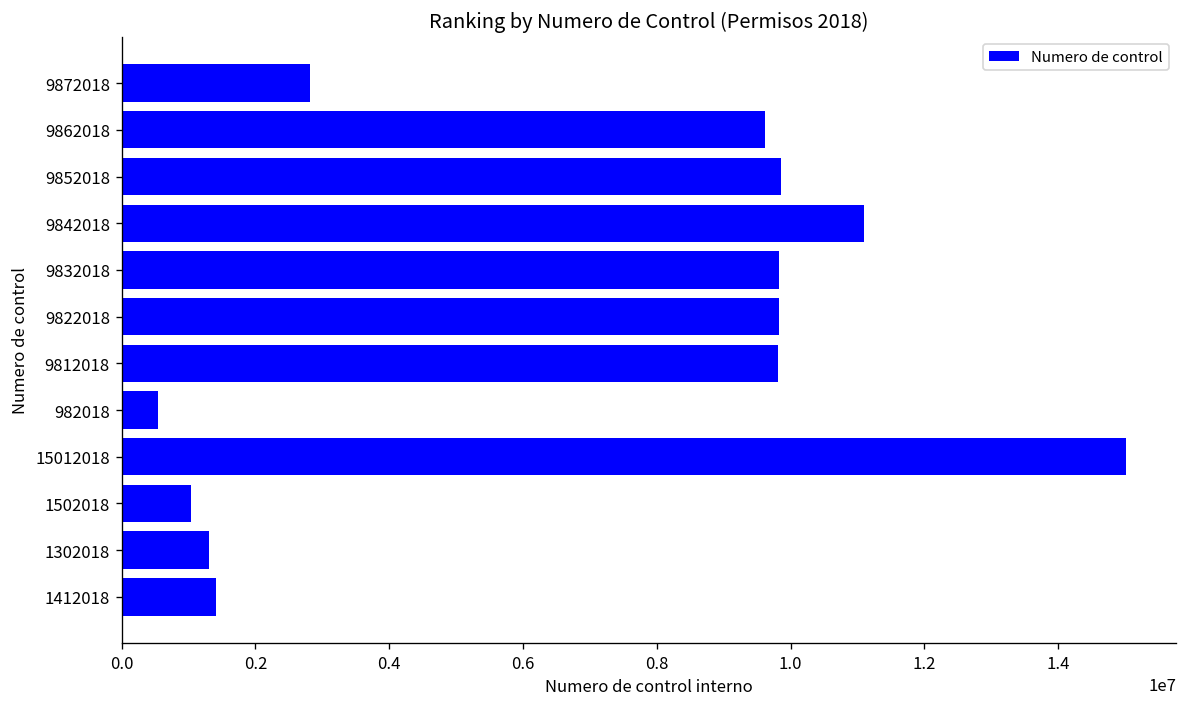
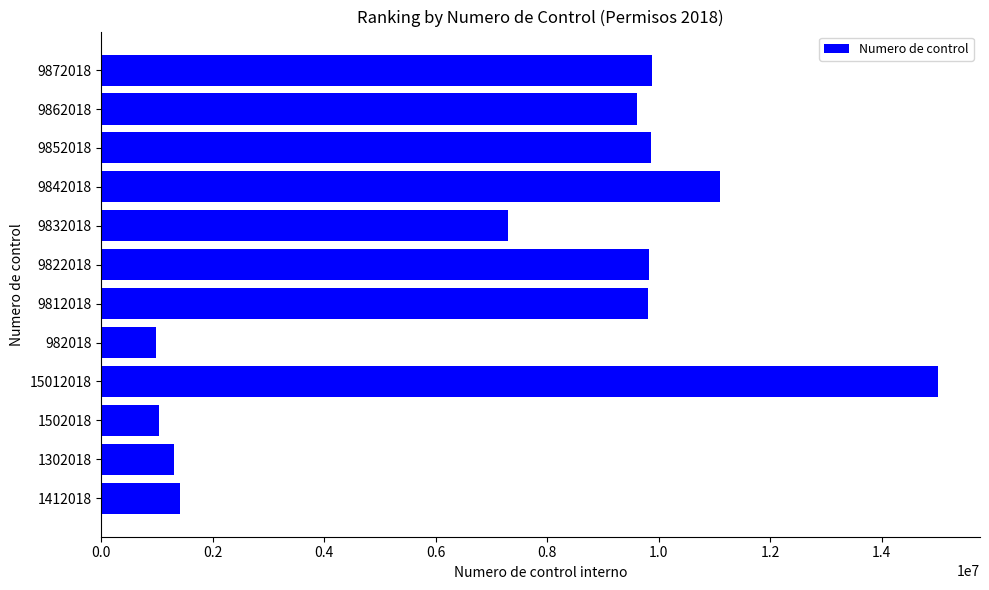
9872018: 2800000 -> 9900000
9832018: 9800000 -> 7300000
982018: 500000 -> 1000000
